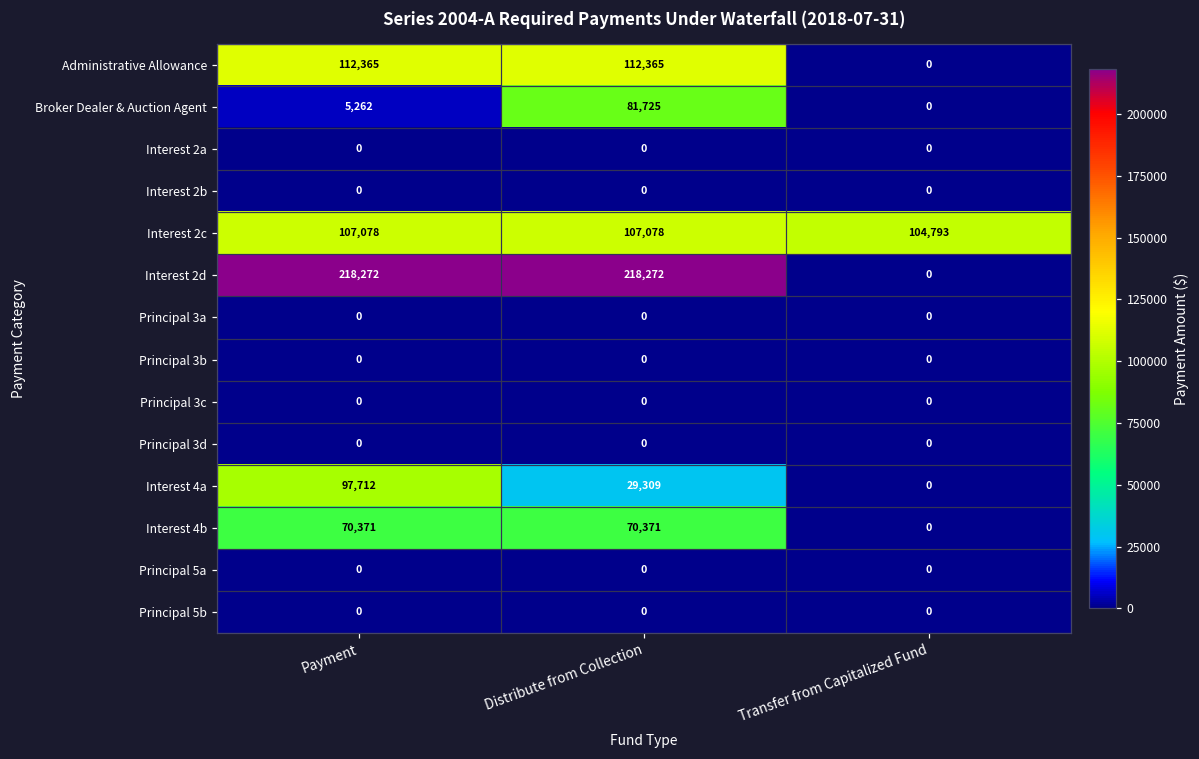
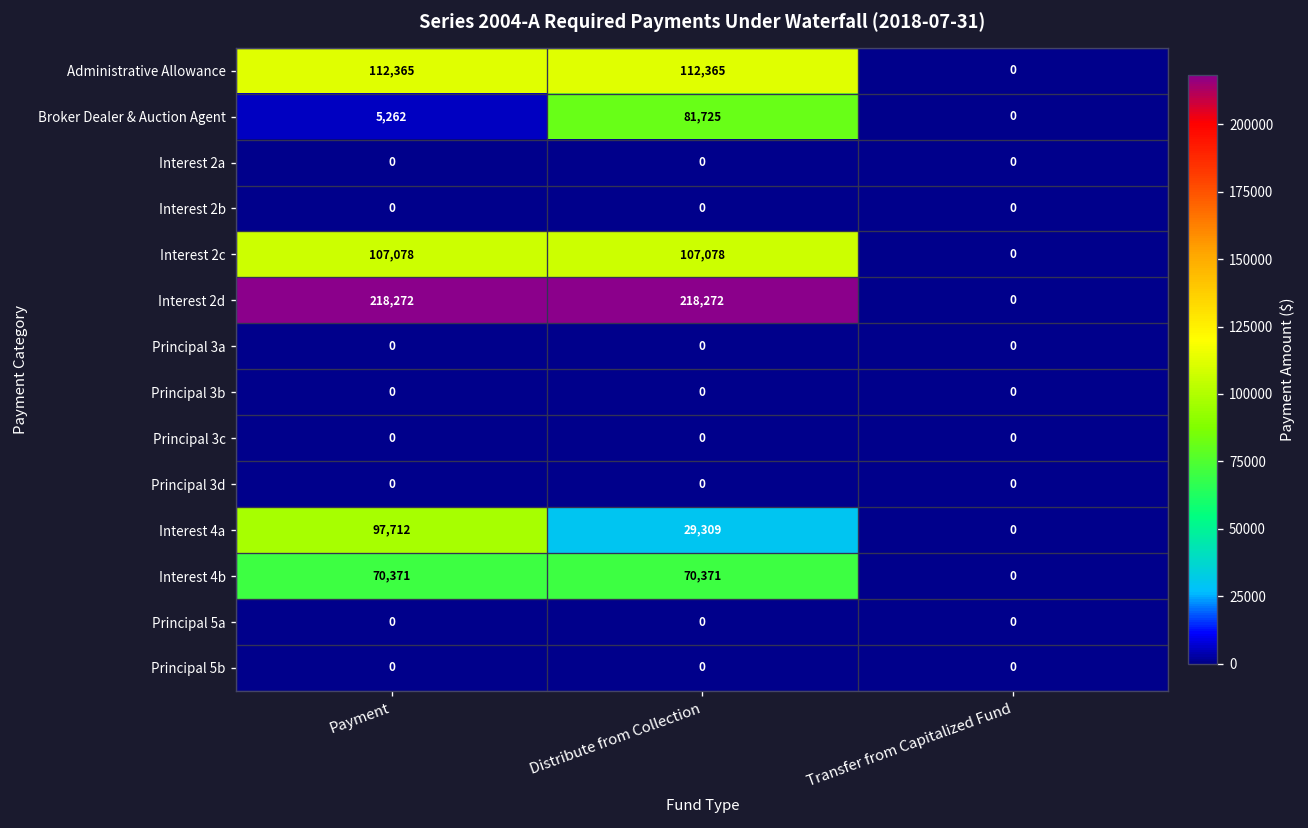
Interest 2c, Transfer from Capitalized Fund: 104,793 -> 0
